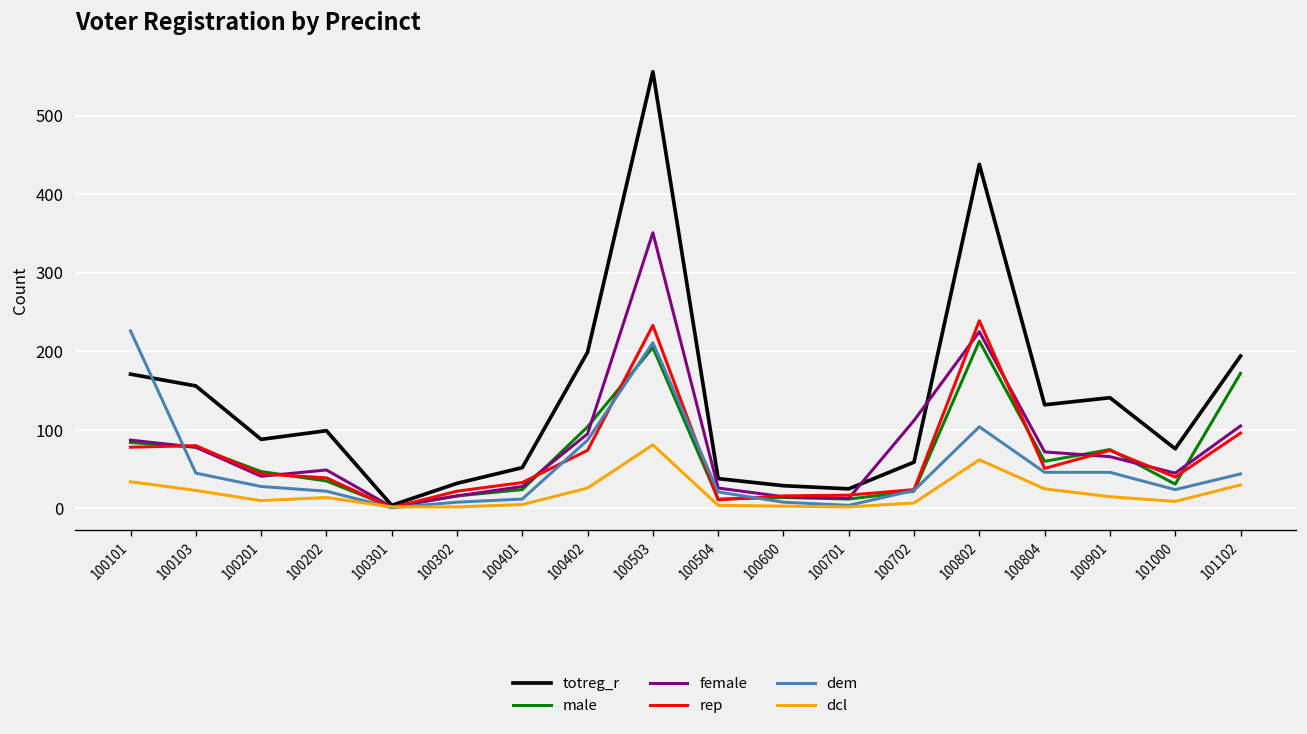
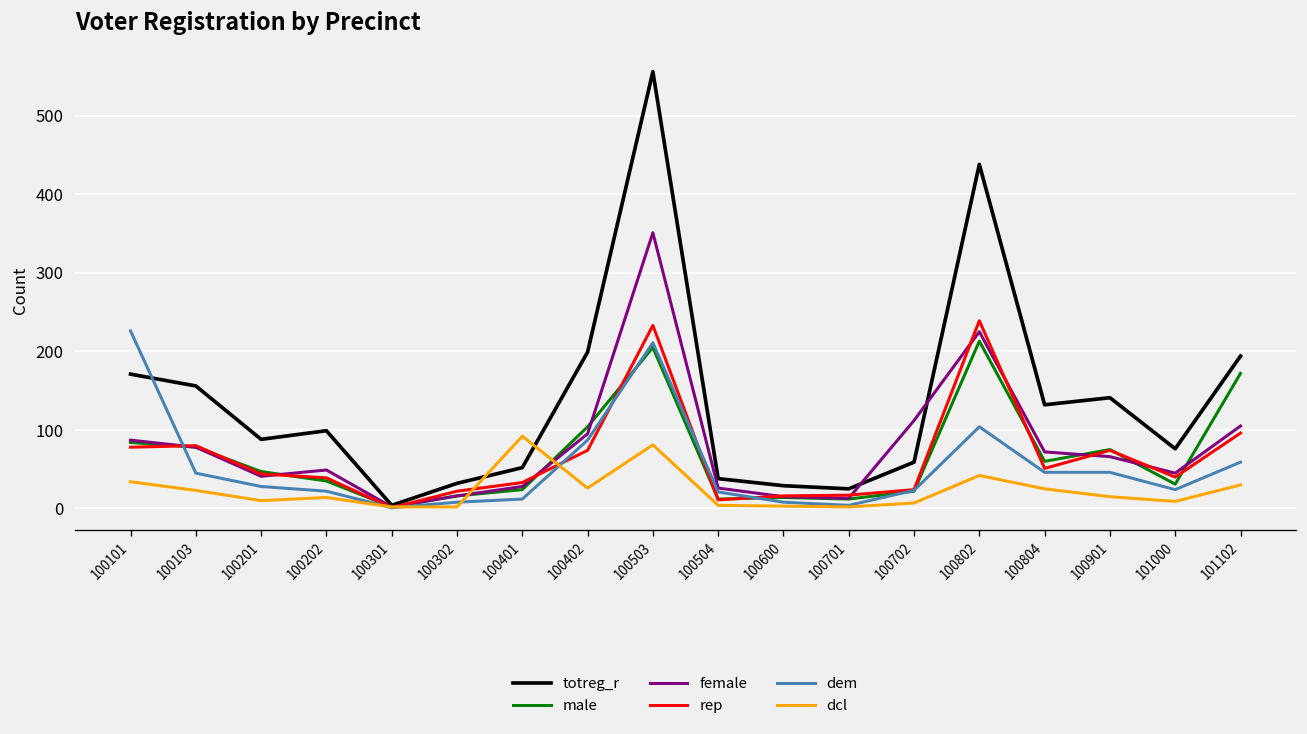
dcl, 100401: 10 -> 90
dcl, 100802: 60 -> 40
dem, 101102: 40 -> 60
